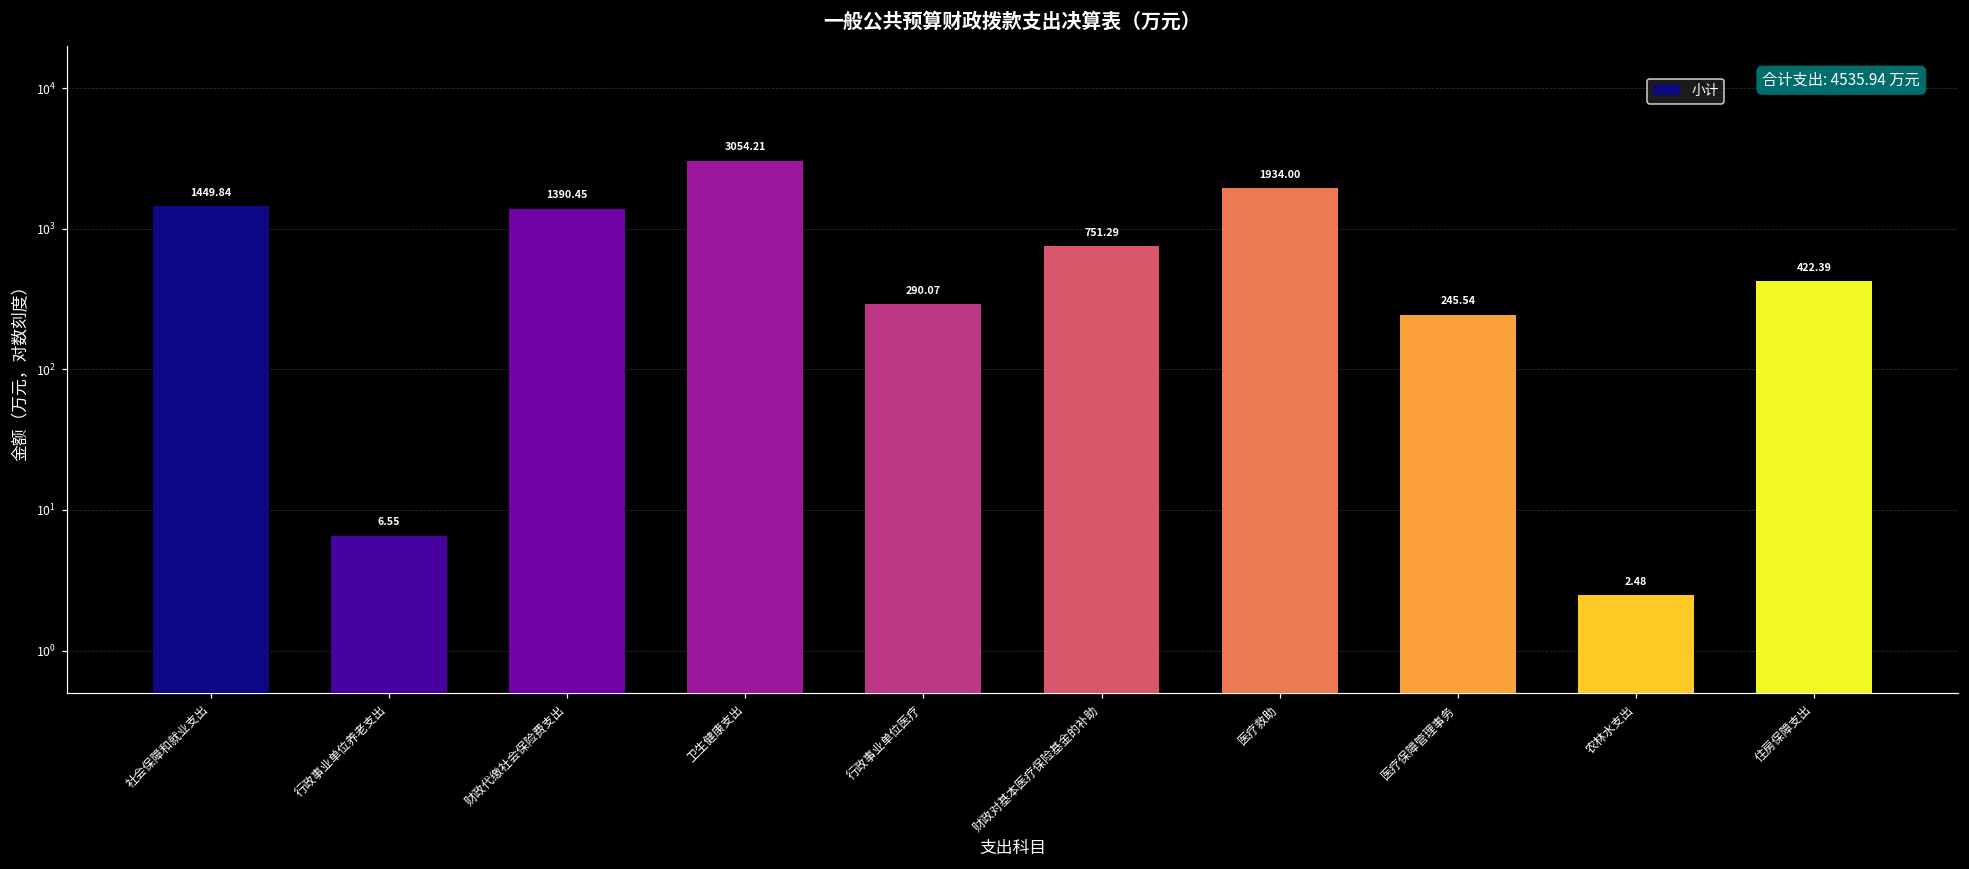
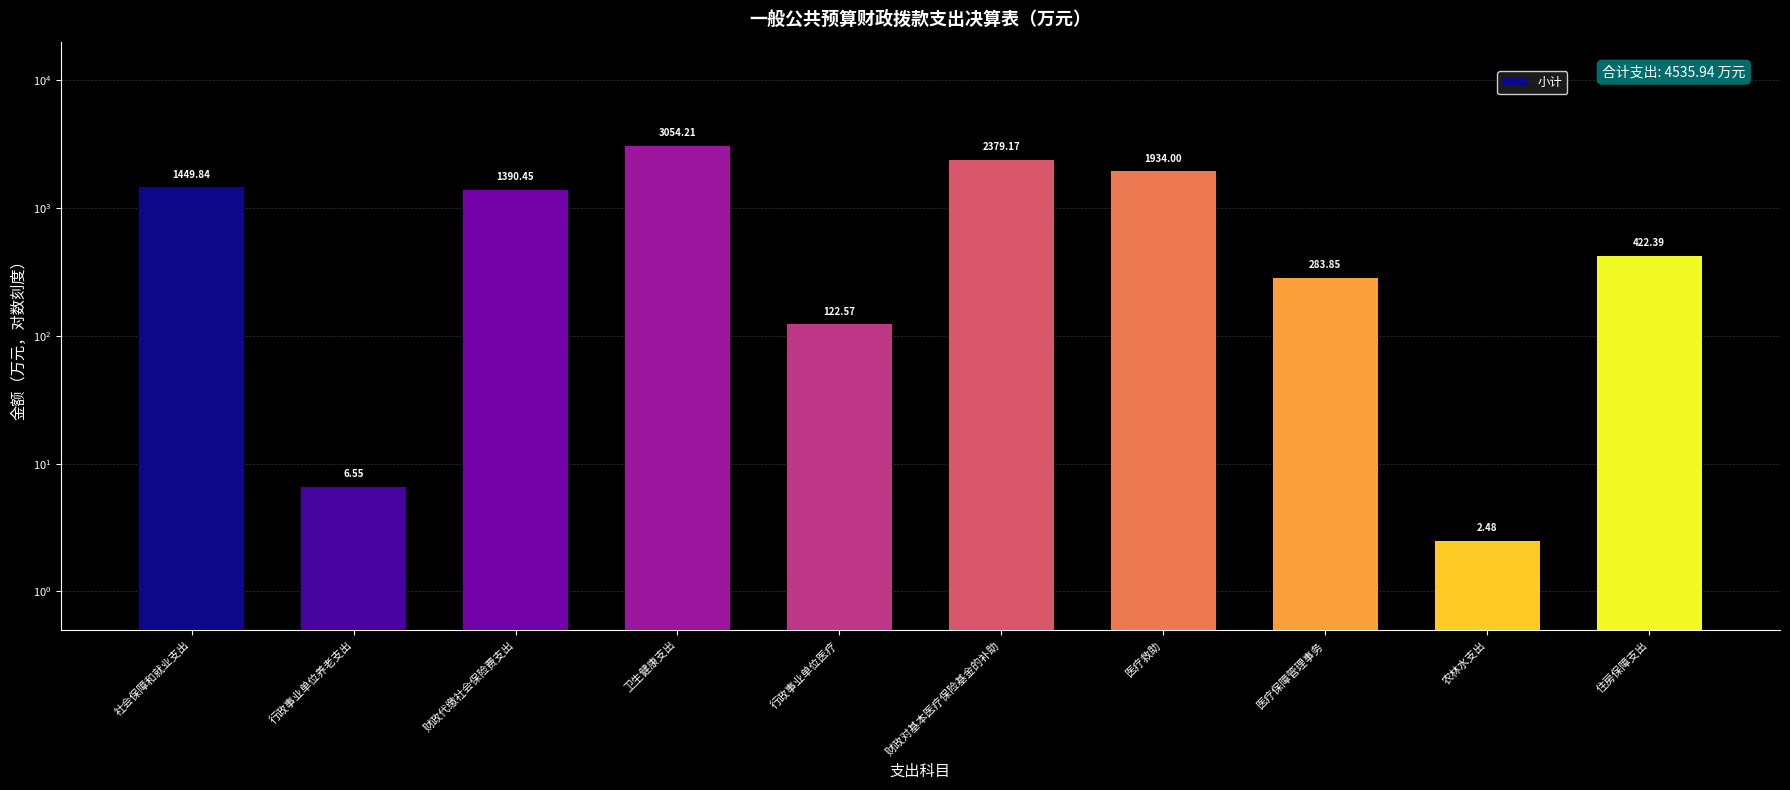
行政事业单位医疗: 290.07 -> 122.57
财政对基本医疗保险基金的补助: 751.29 -> 2379.17
医疗保障管理事务: 245.54 -> 283.85
